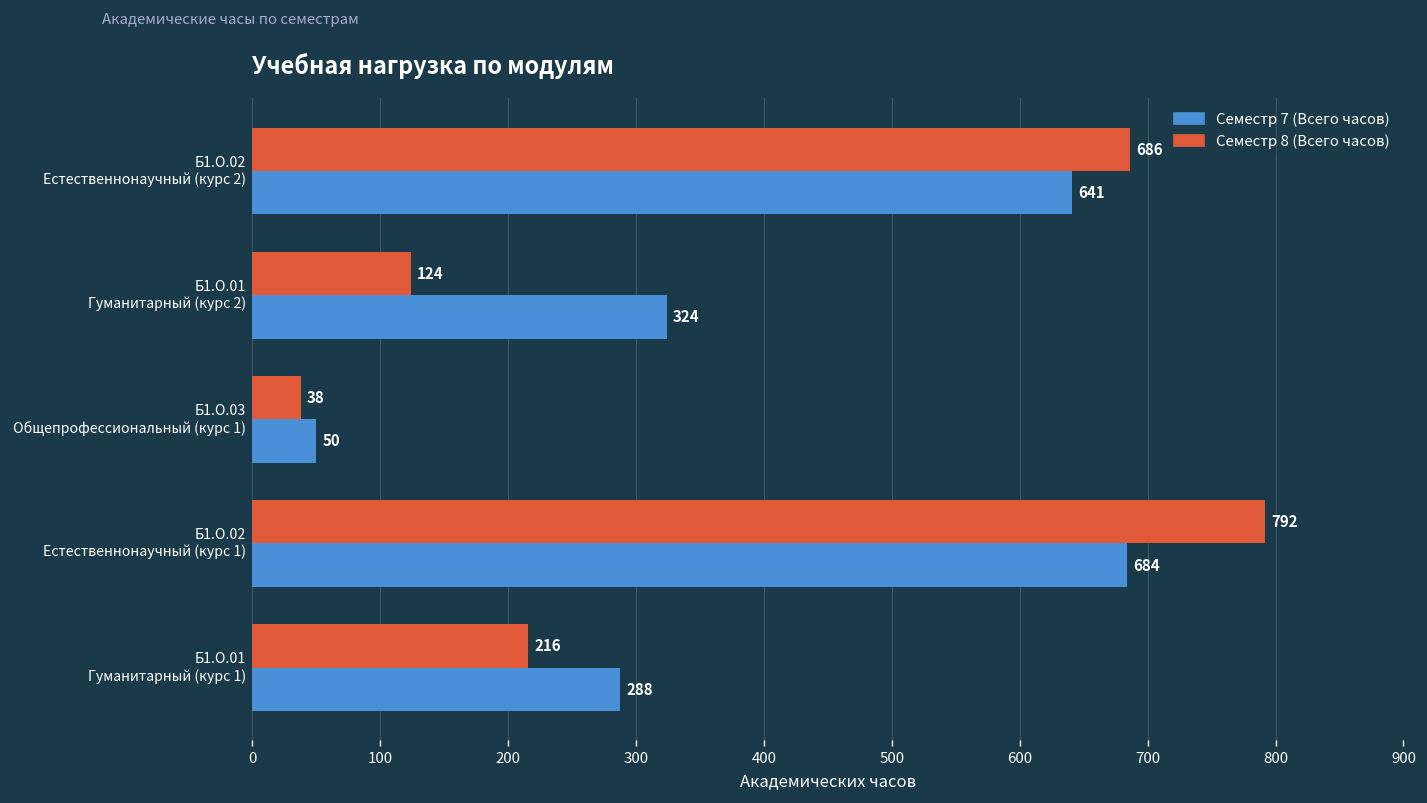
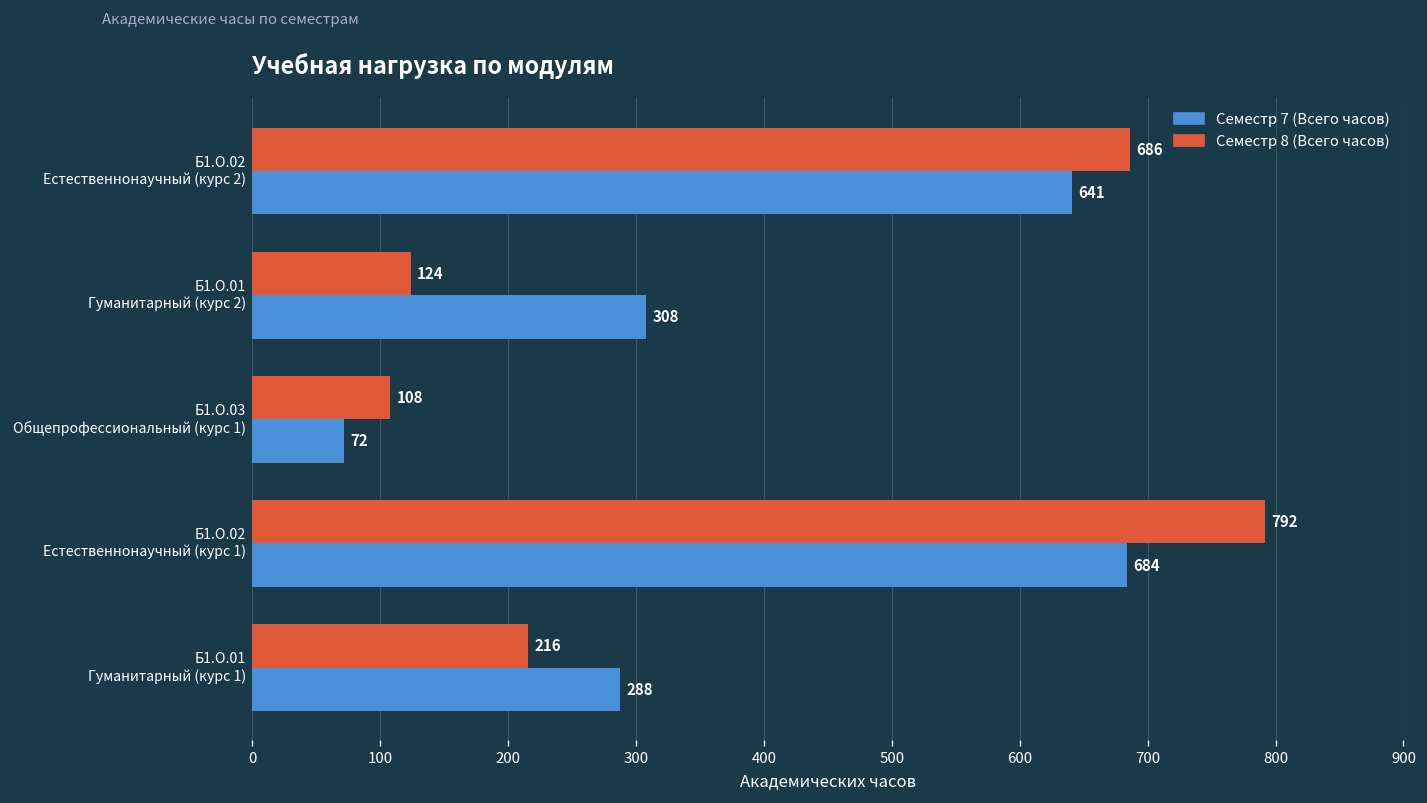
Семестр 7 (Всего часов), Б1.О.01 Гуманитарный (курс 2): 324 -> 308
Семестр 8 (Всего часов), Б1.О.03 Общепрофессиональный (курс 1): 38 -> 108
Семестр 7 (Всего часов), Б1.О.03 Общепрофессиональный (курс 1): 50 -> 72
